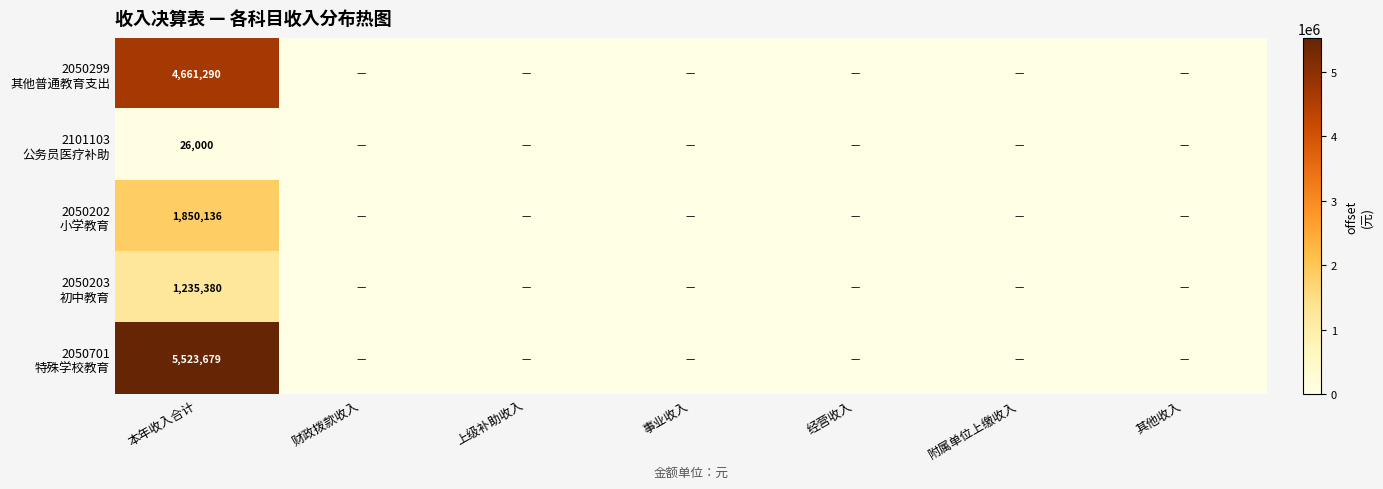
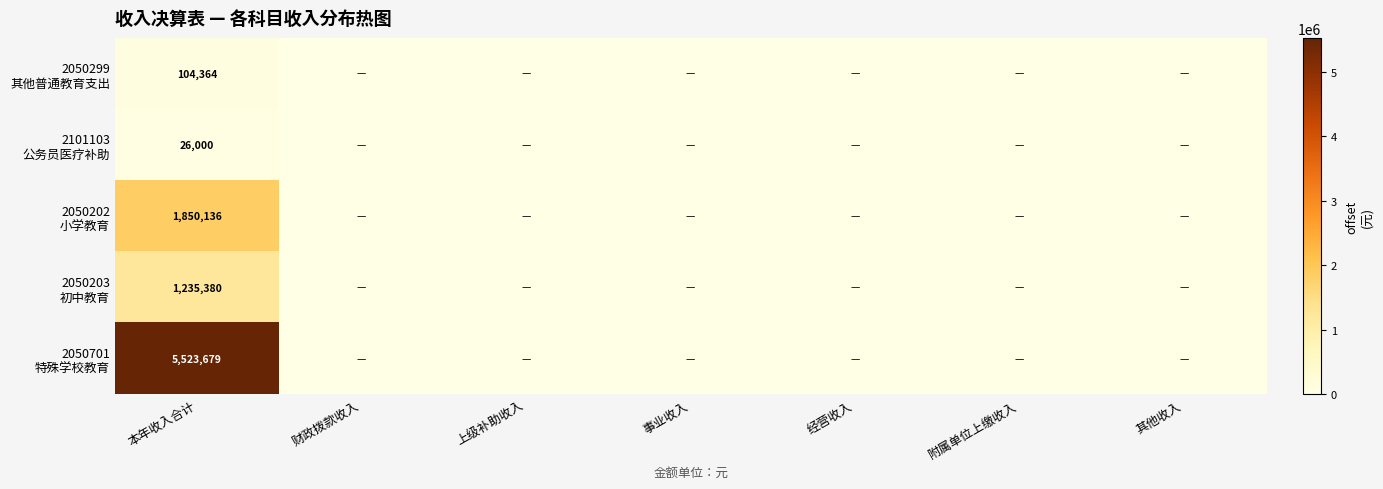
2050299 其他普通教育支出, 本年收入合计: 4,661,290 -> 104,364
